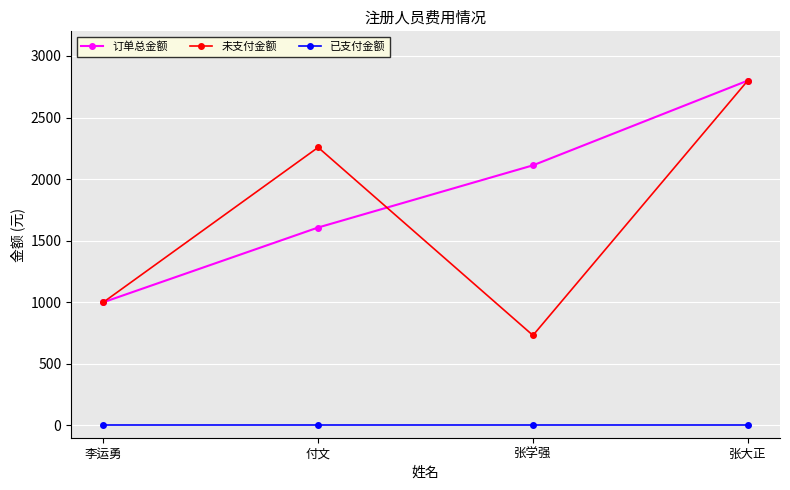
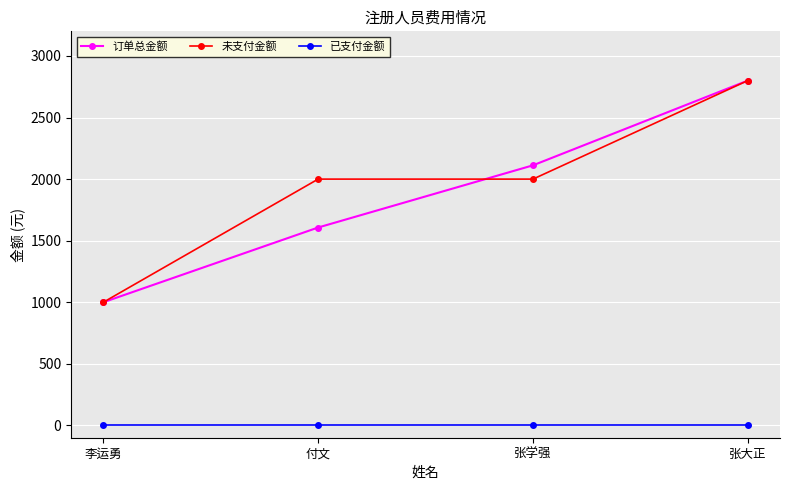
未支付金额, 付文: 2260 -> 2000
未支付金额, 张学强: 730 -> 2000
